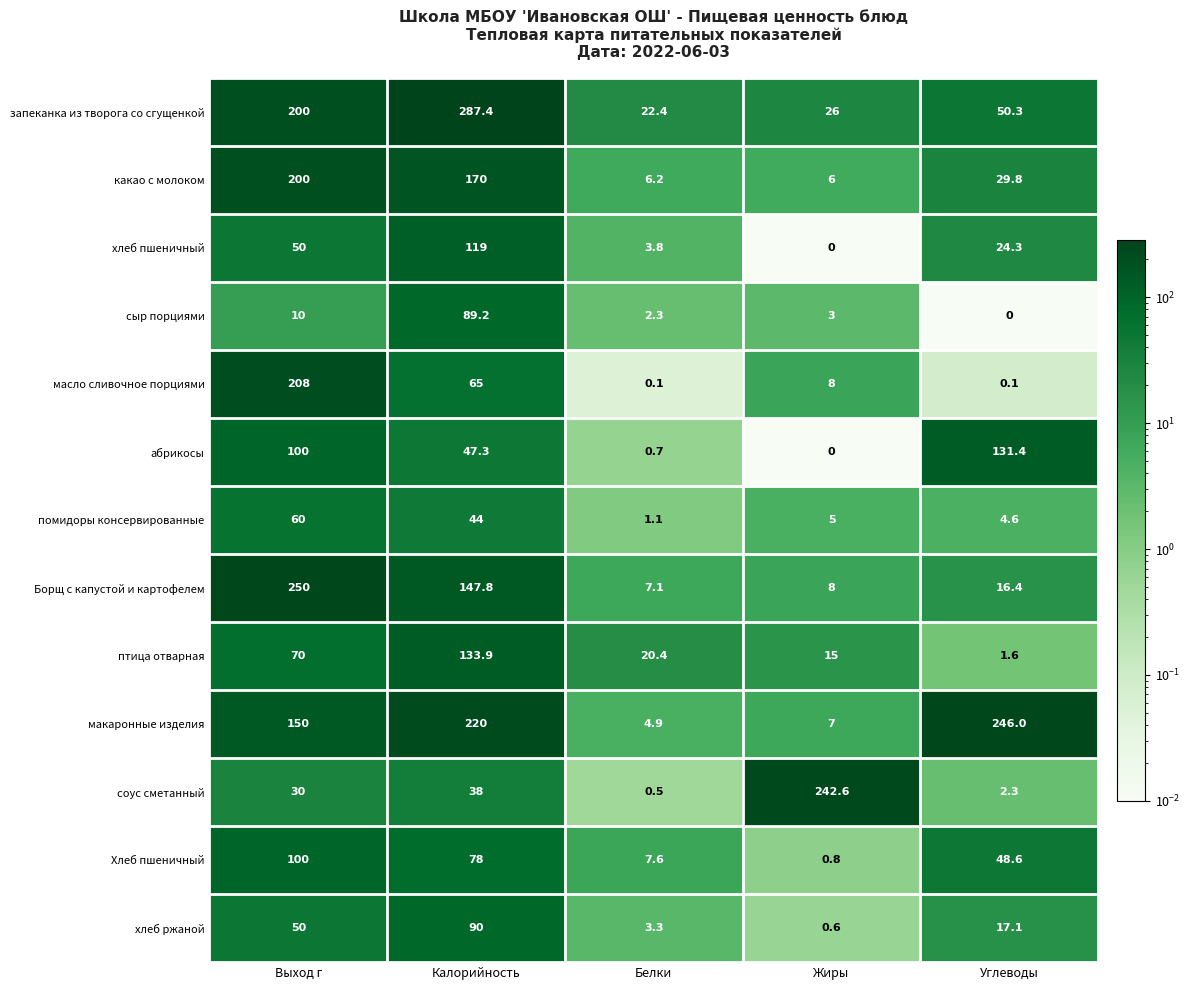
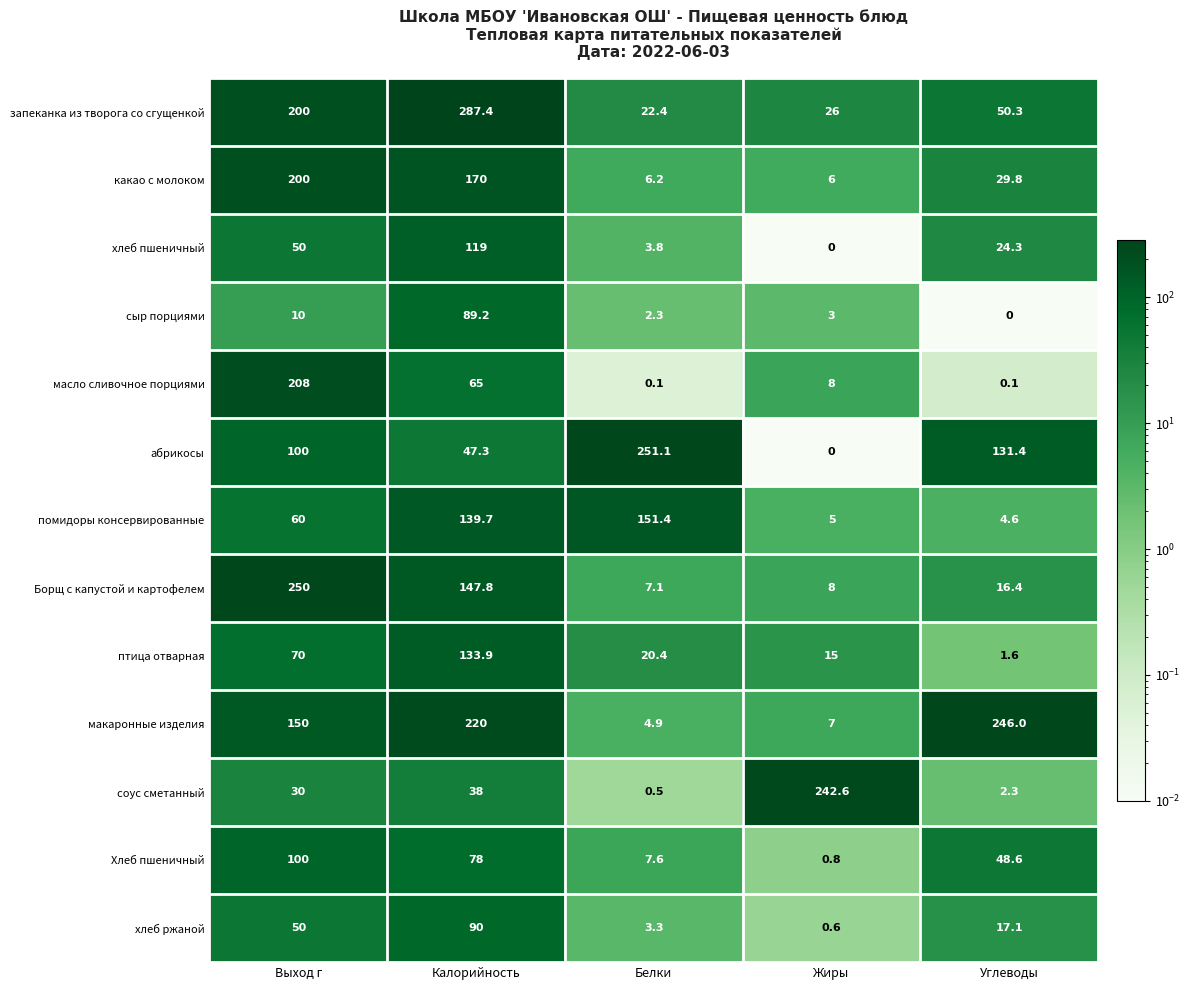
абрикосы, Белки: 0.7 -> 251.1
помидоры консервированные, Калорийность: 44 -> 139.7
помидоры консервированные, Белки: 1.1 -> 151.4
